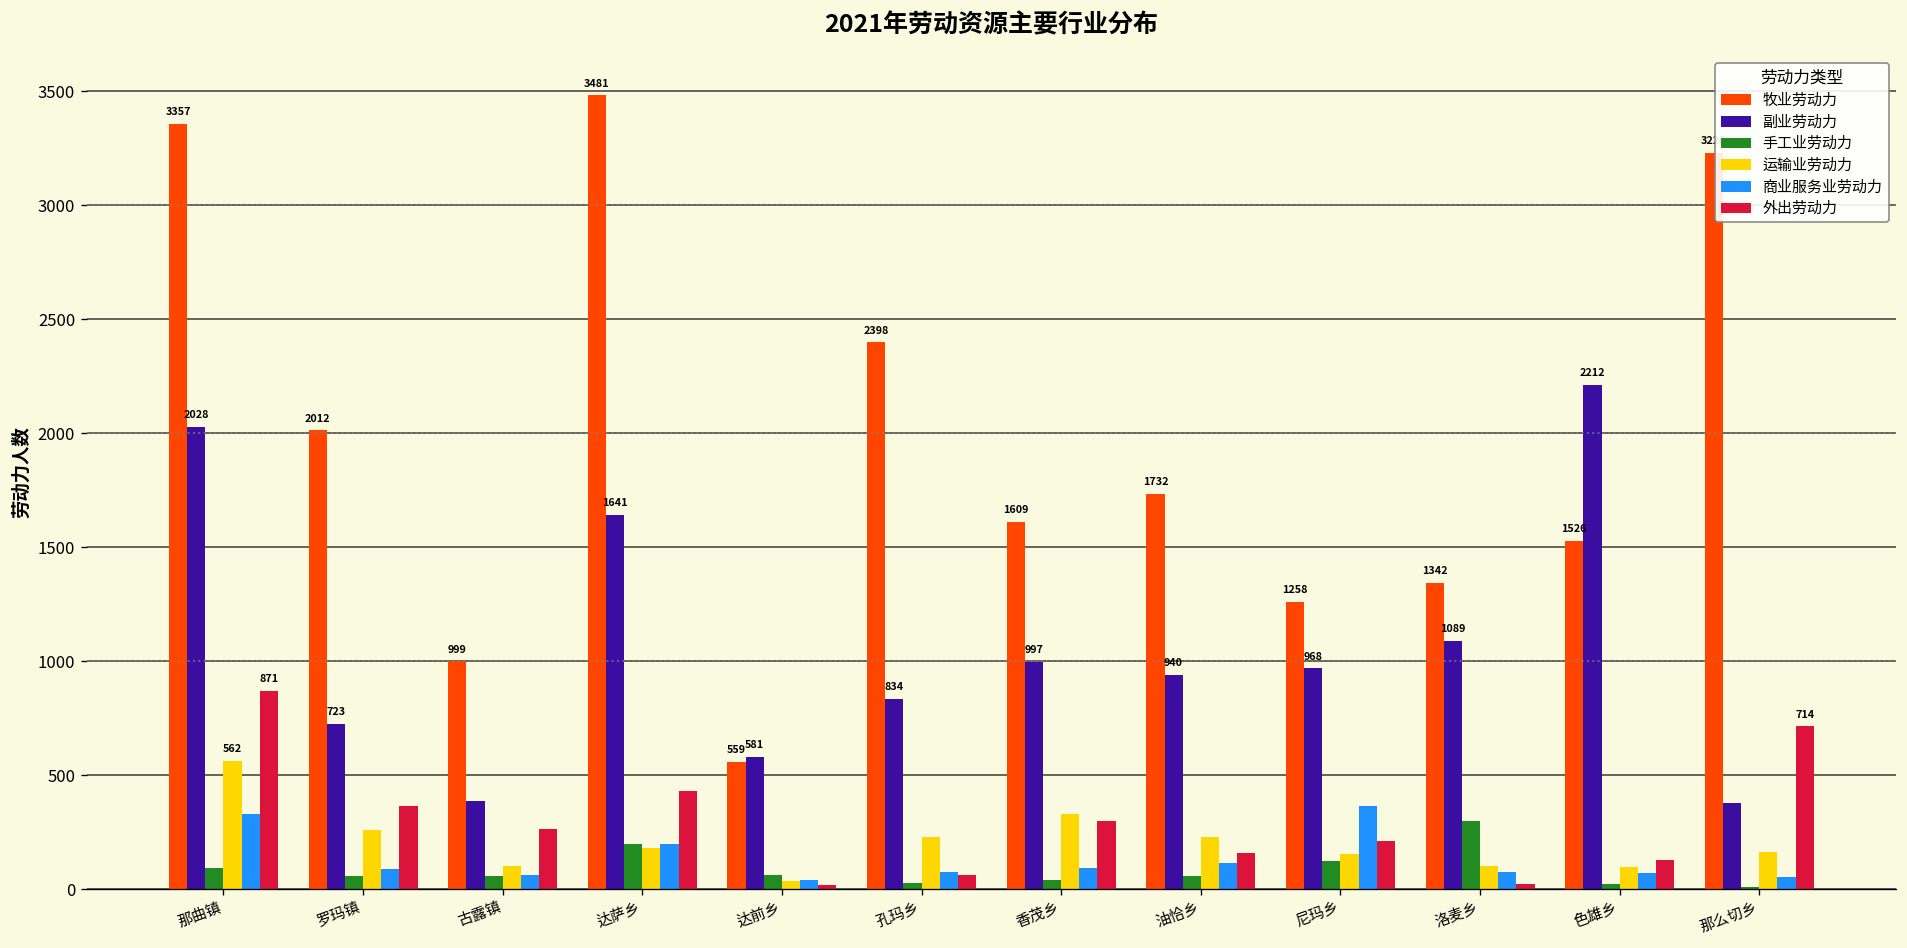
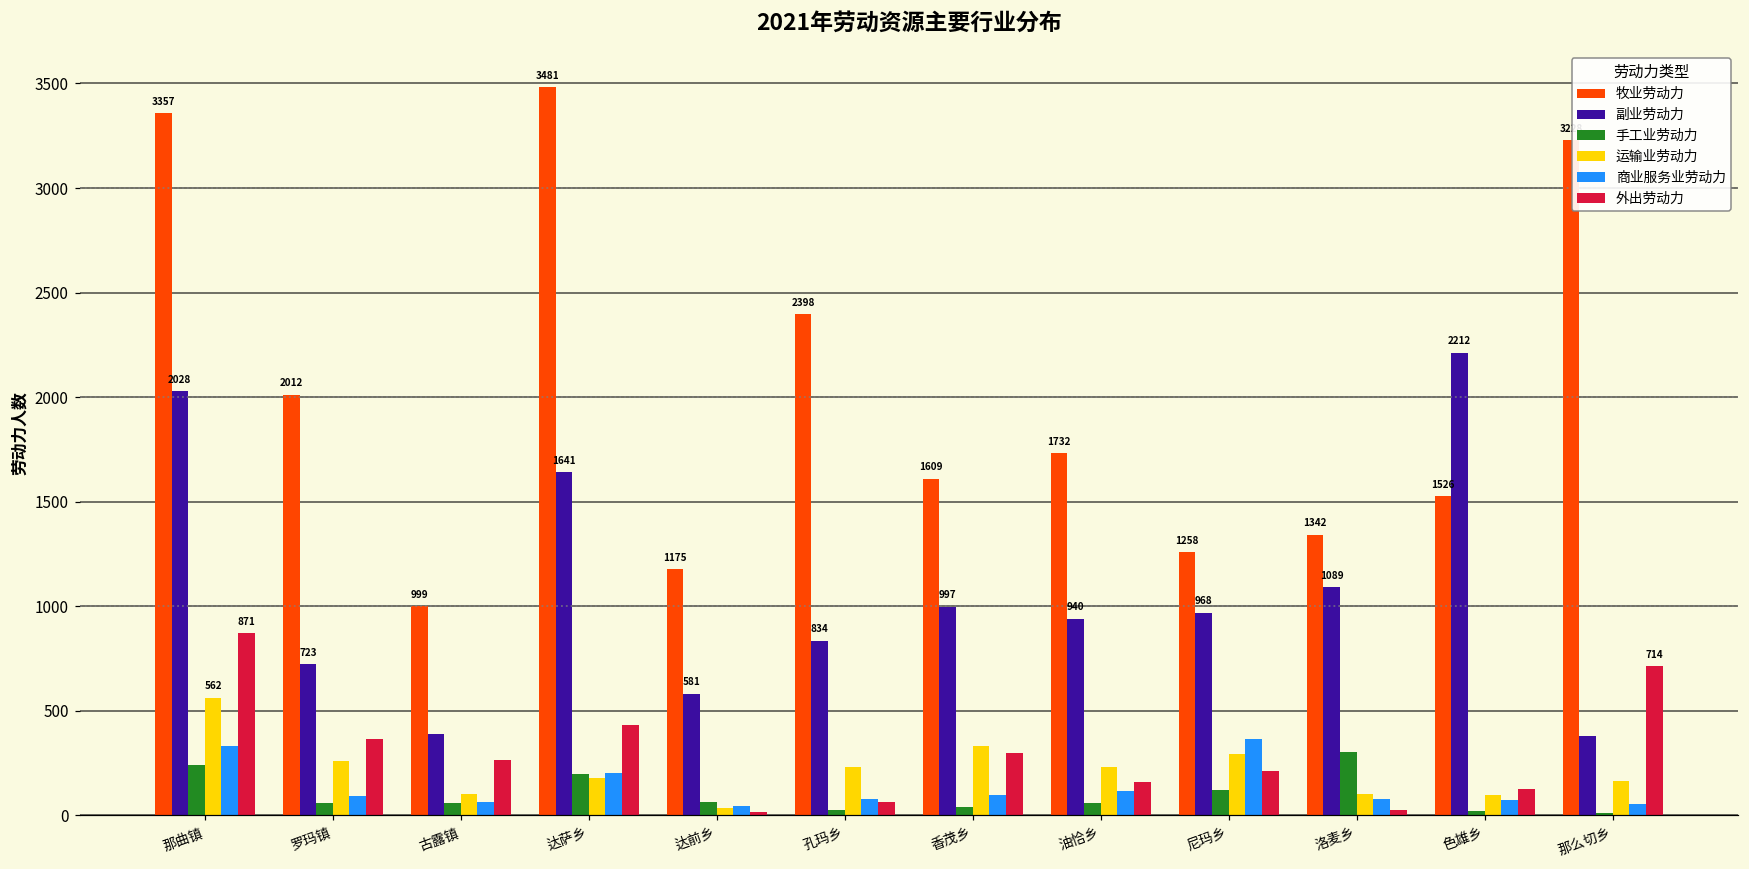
手工业劳动力, 那曲镇: 90 -> 240
牧业劳动力, 达前乡: 559 -> 1175
运输业劳动力, 尼玛乡: 150 -> 290
